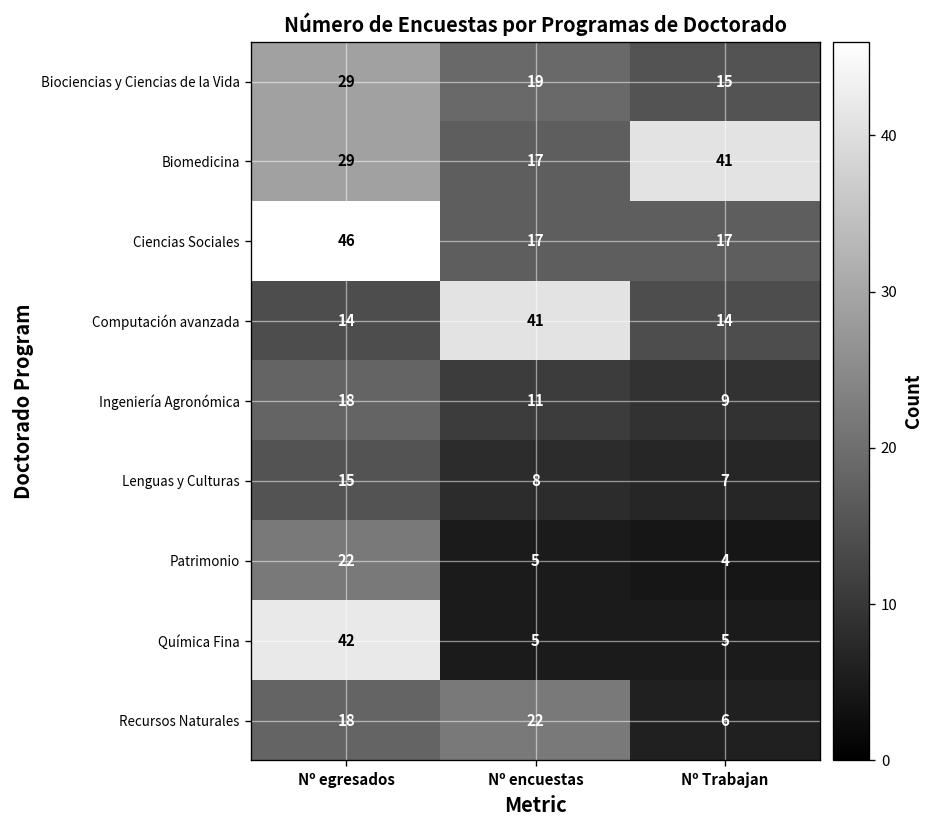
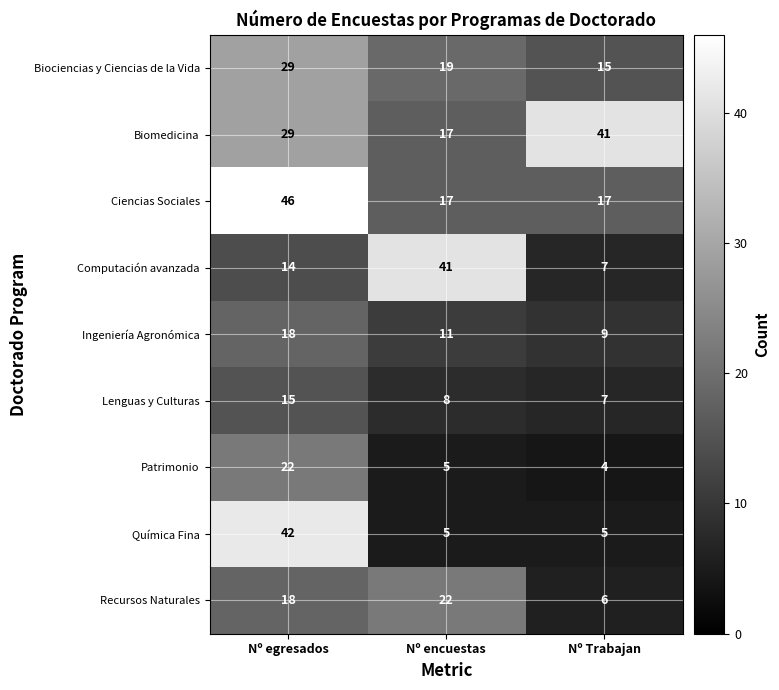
Computación avanzada, Nº Trabajan: 14 -> 7
